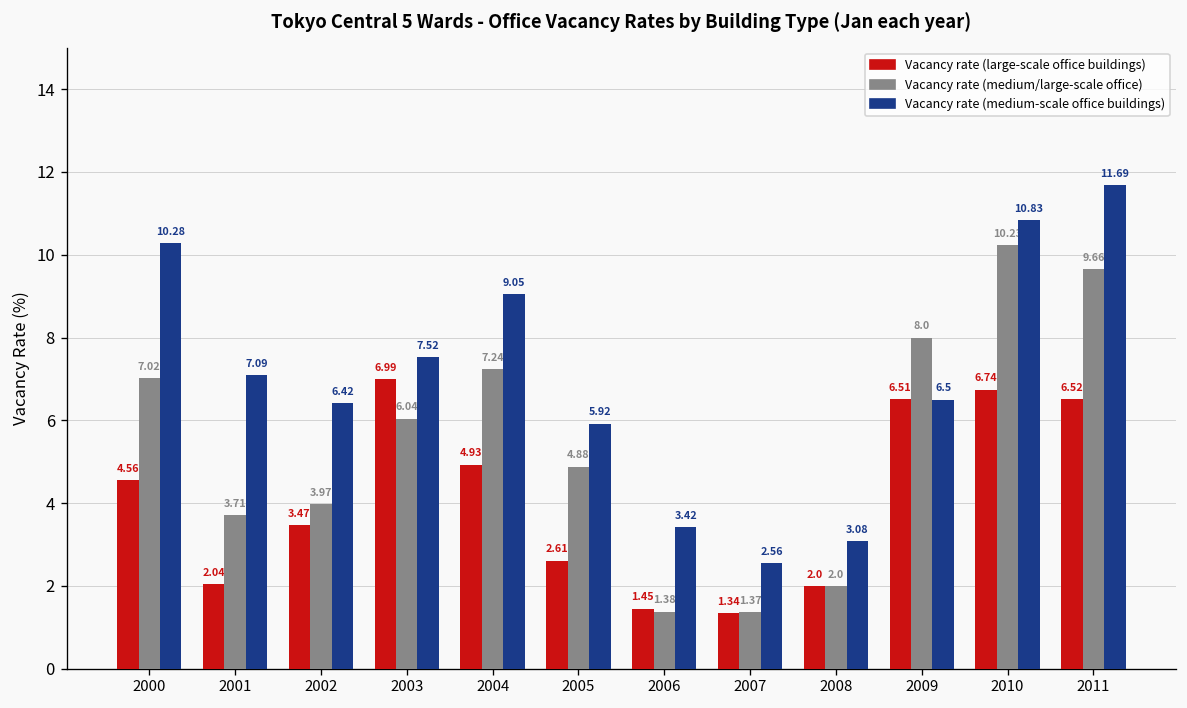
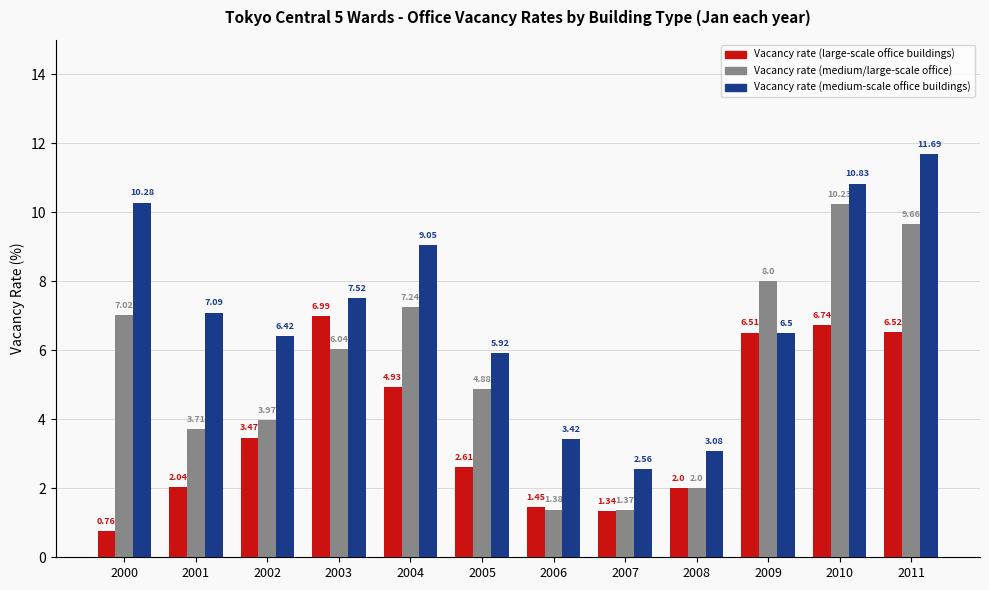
Vacancy rate (large-scale office buildings), 2000: 4.56 -> 0.76
